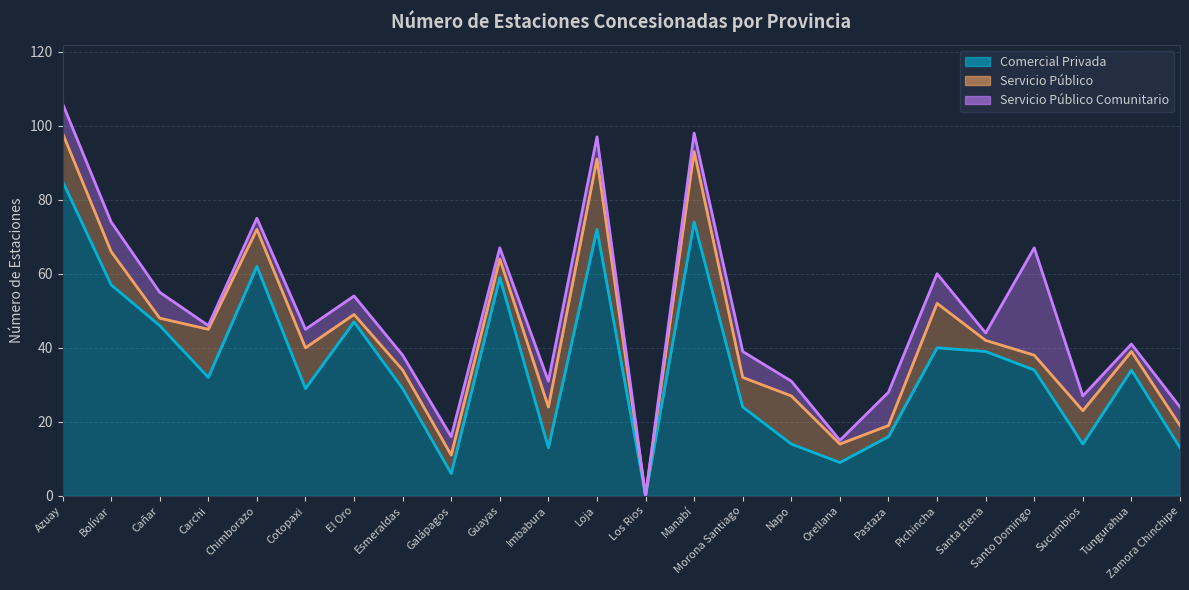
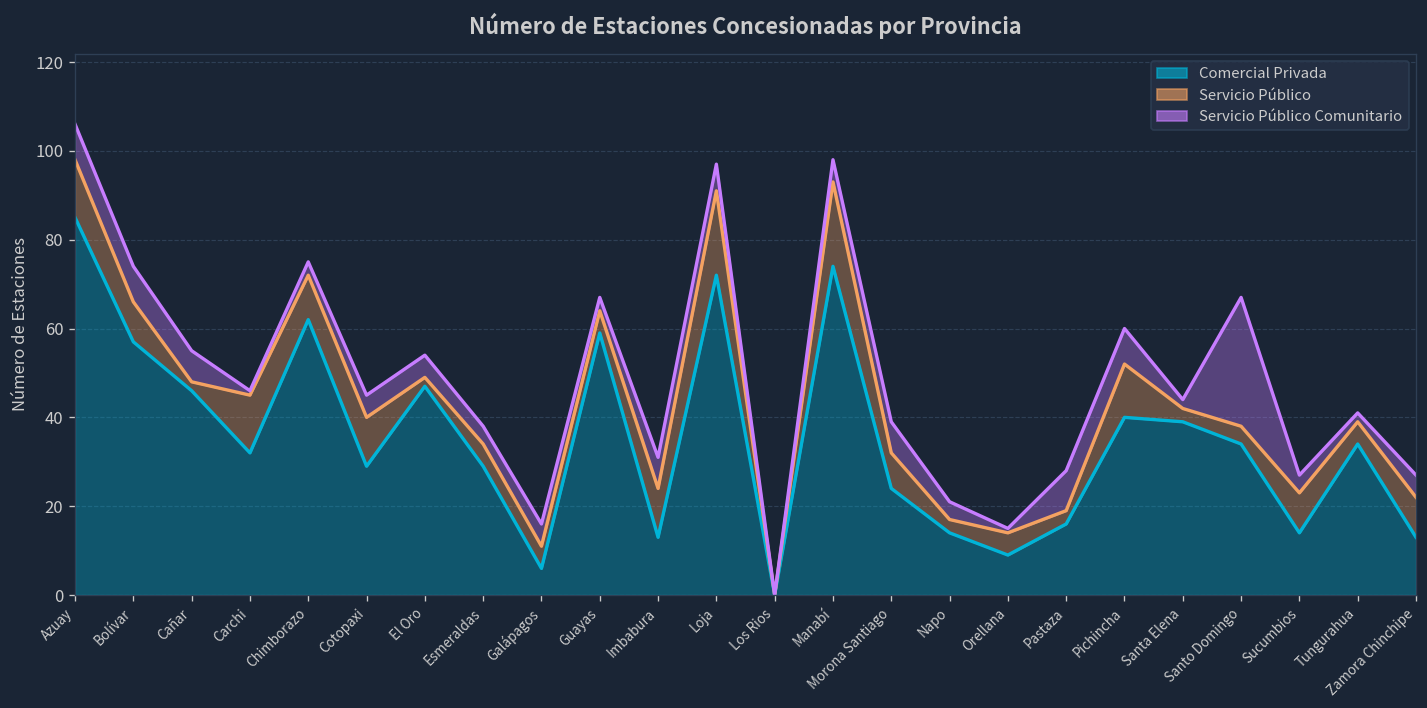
Servicio Público, Napo: 13 -> 3
Servicio Público, Zamora Chinchipe: 6 -> 9
